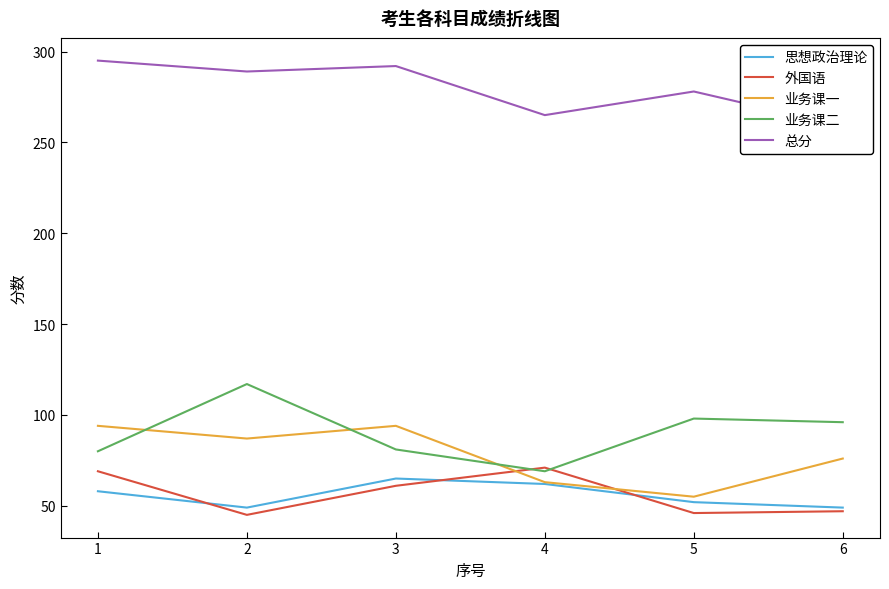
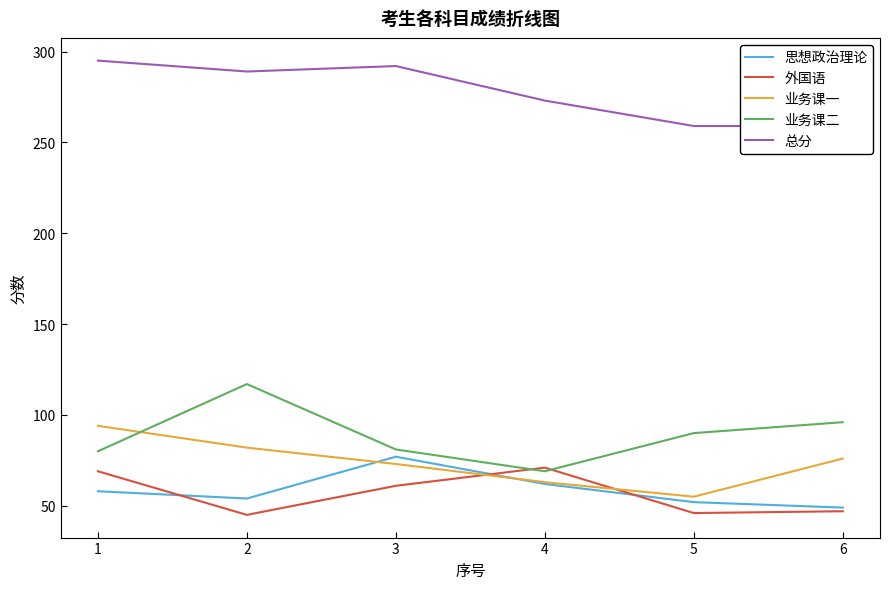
思想政治理论, 2: 49 -> 54
业务课一, 2: 87 -> 82
思想政治理论, 3: 65 -> 77
业务课一, 3: 94 -> 73
总分, 4: 265 -> 273
业务课二, 5: 98 -> 90
总分, 5: 278 -> 259
